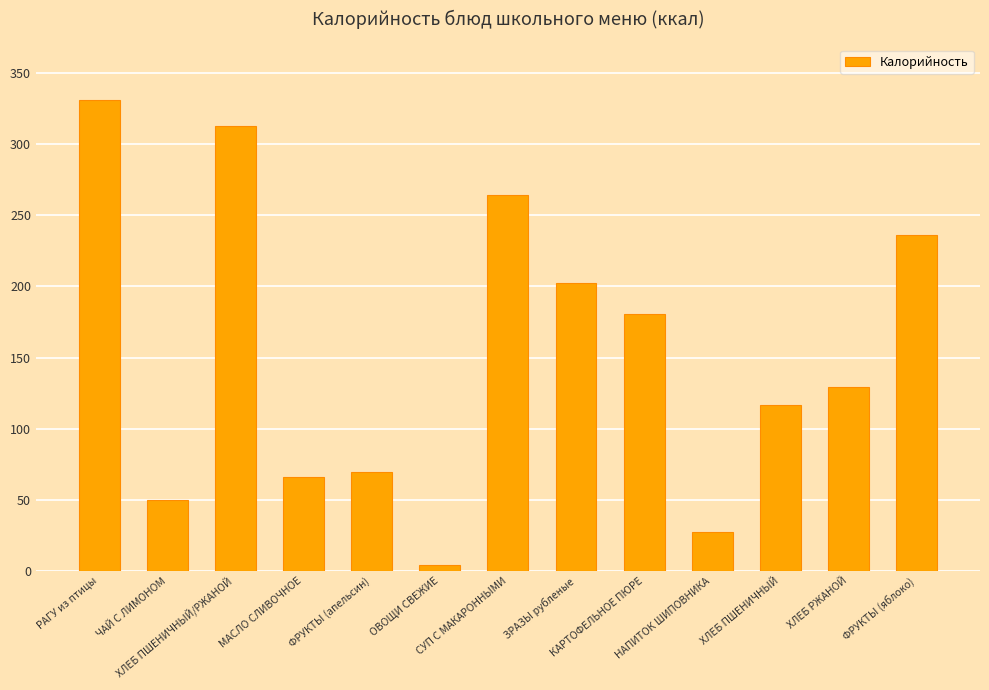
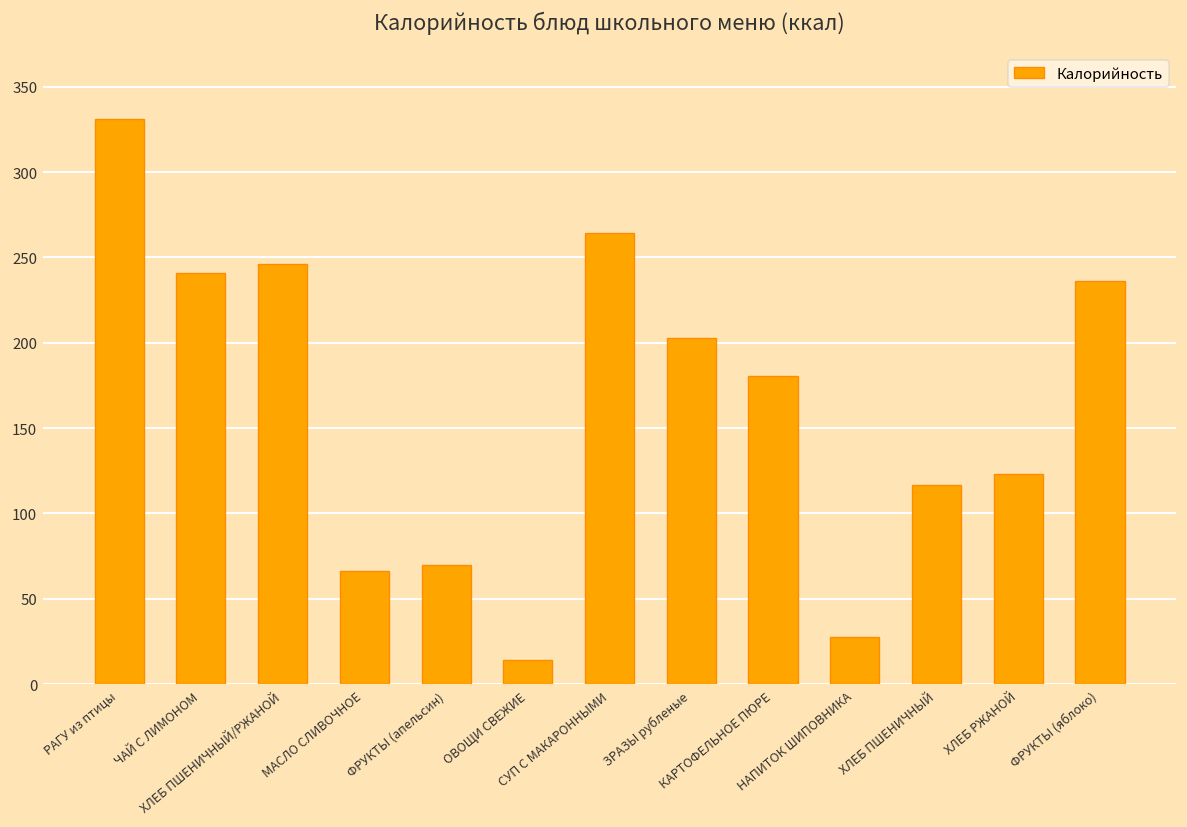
ЧАЙ С ЛИМОНОМ: 50 -> 241
ХЛЕБ ПШЕНИЧНЫЙ/РЖАНОЙ: 313 -> 246
ОВОЩИ СВЕЖИЕ: 4 -> 14
ХЛЕБ РЖАНОЙ: 129 -> 123
